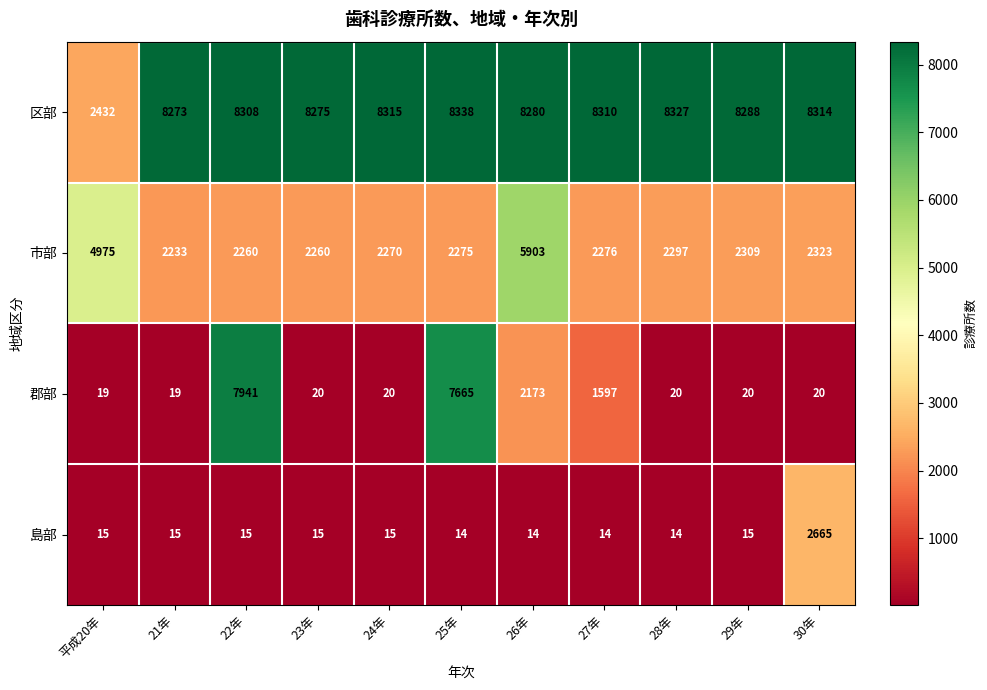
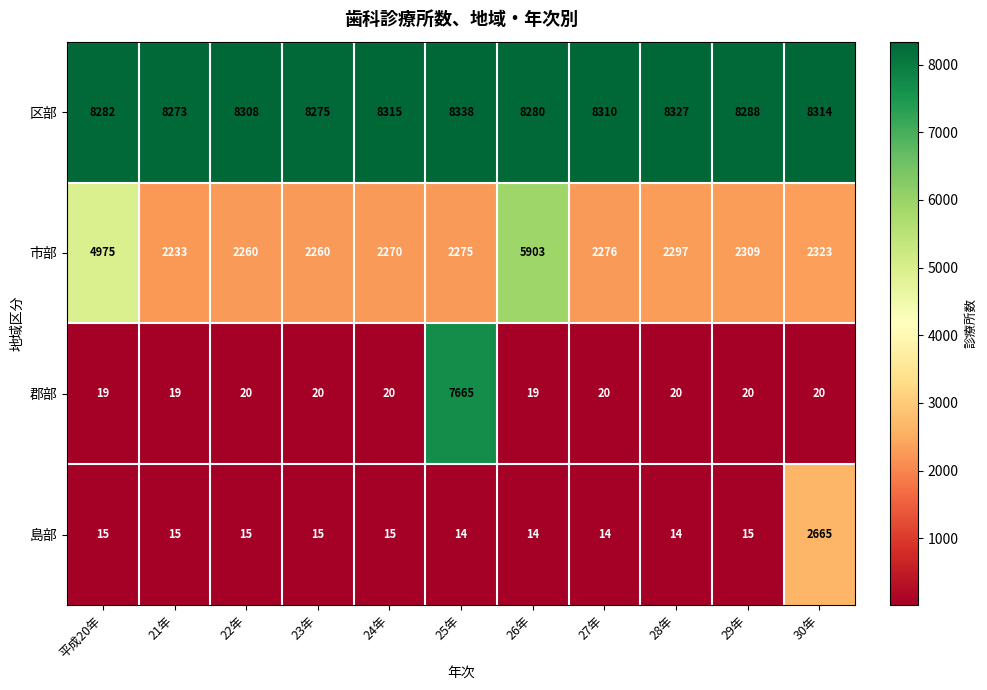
区部, 平成20年: 2432 -> 8282
郡部, 22年: 7941 -> 20
郡部, 26年: 2173 -> 19
郡部, 27年: 1597 -> 20
